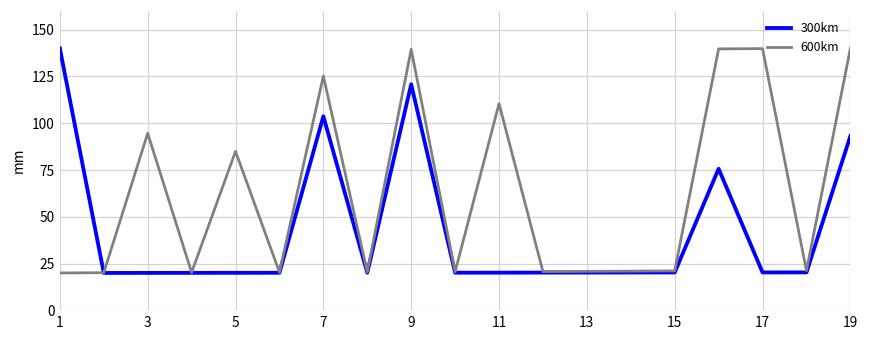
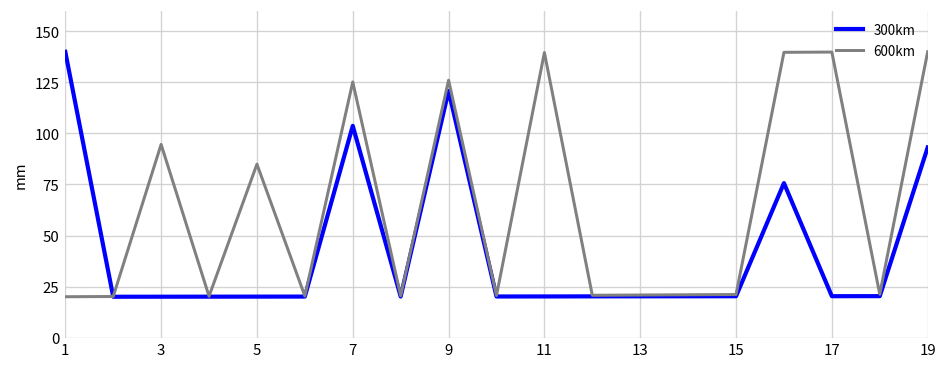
600km, 9: 140 -> 126
600km, 11: 110 -> 140
